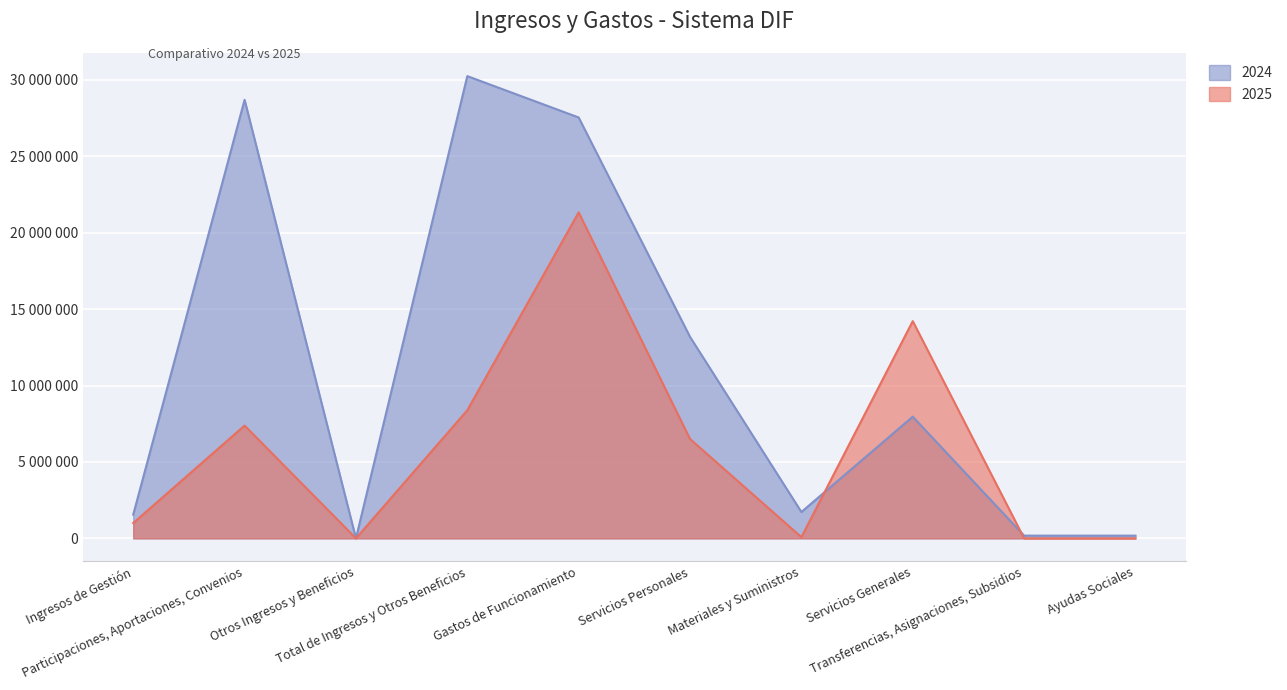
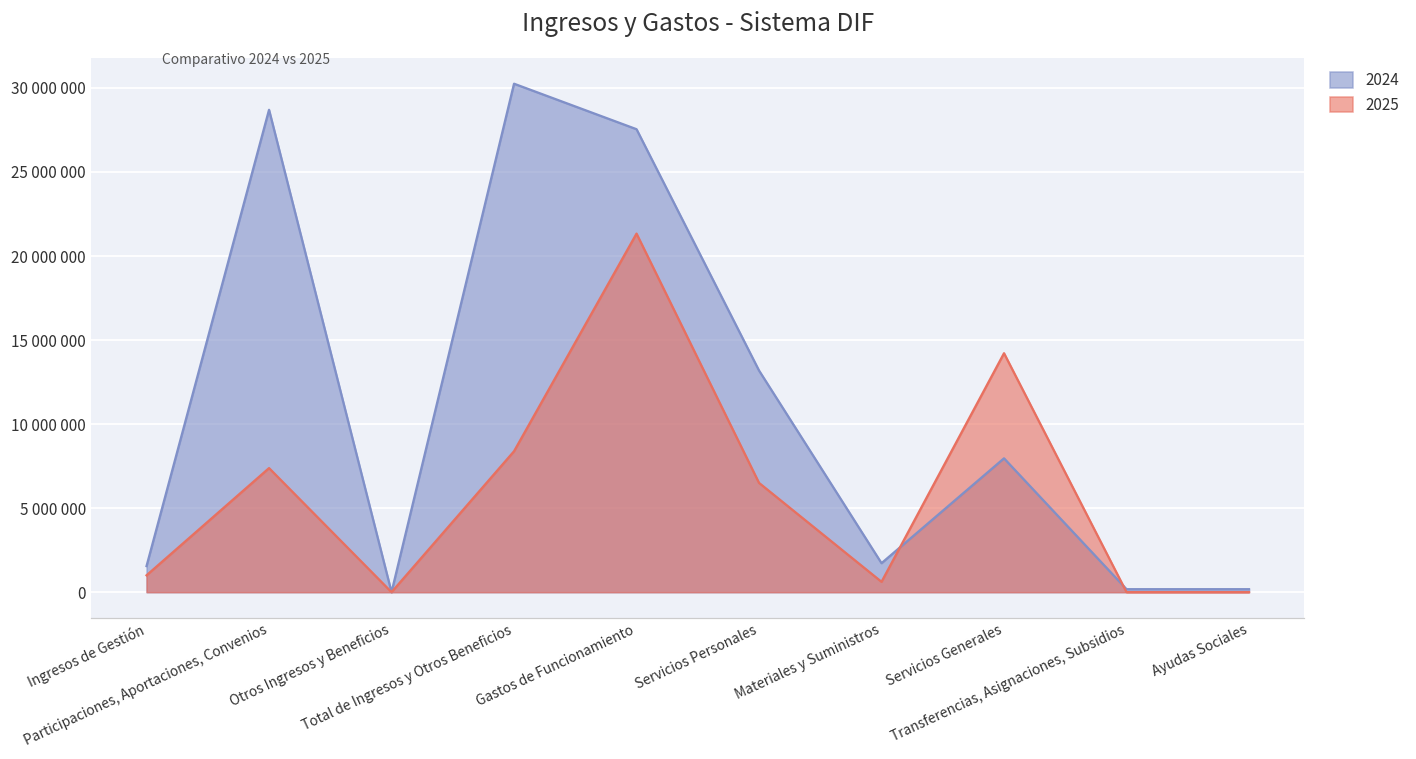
2025, Materiales y Suministros: 100000 -> 600000
